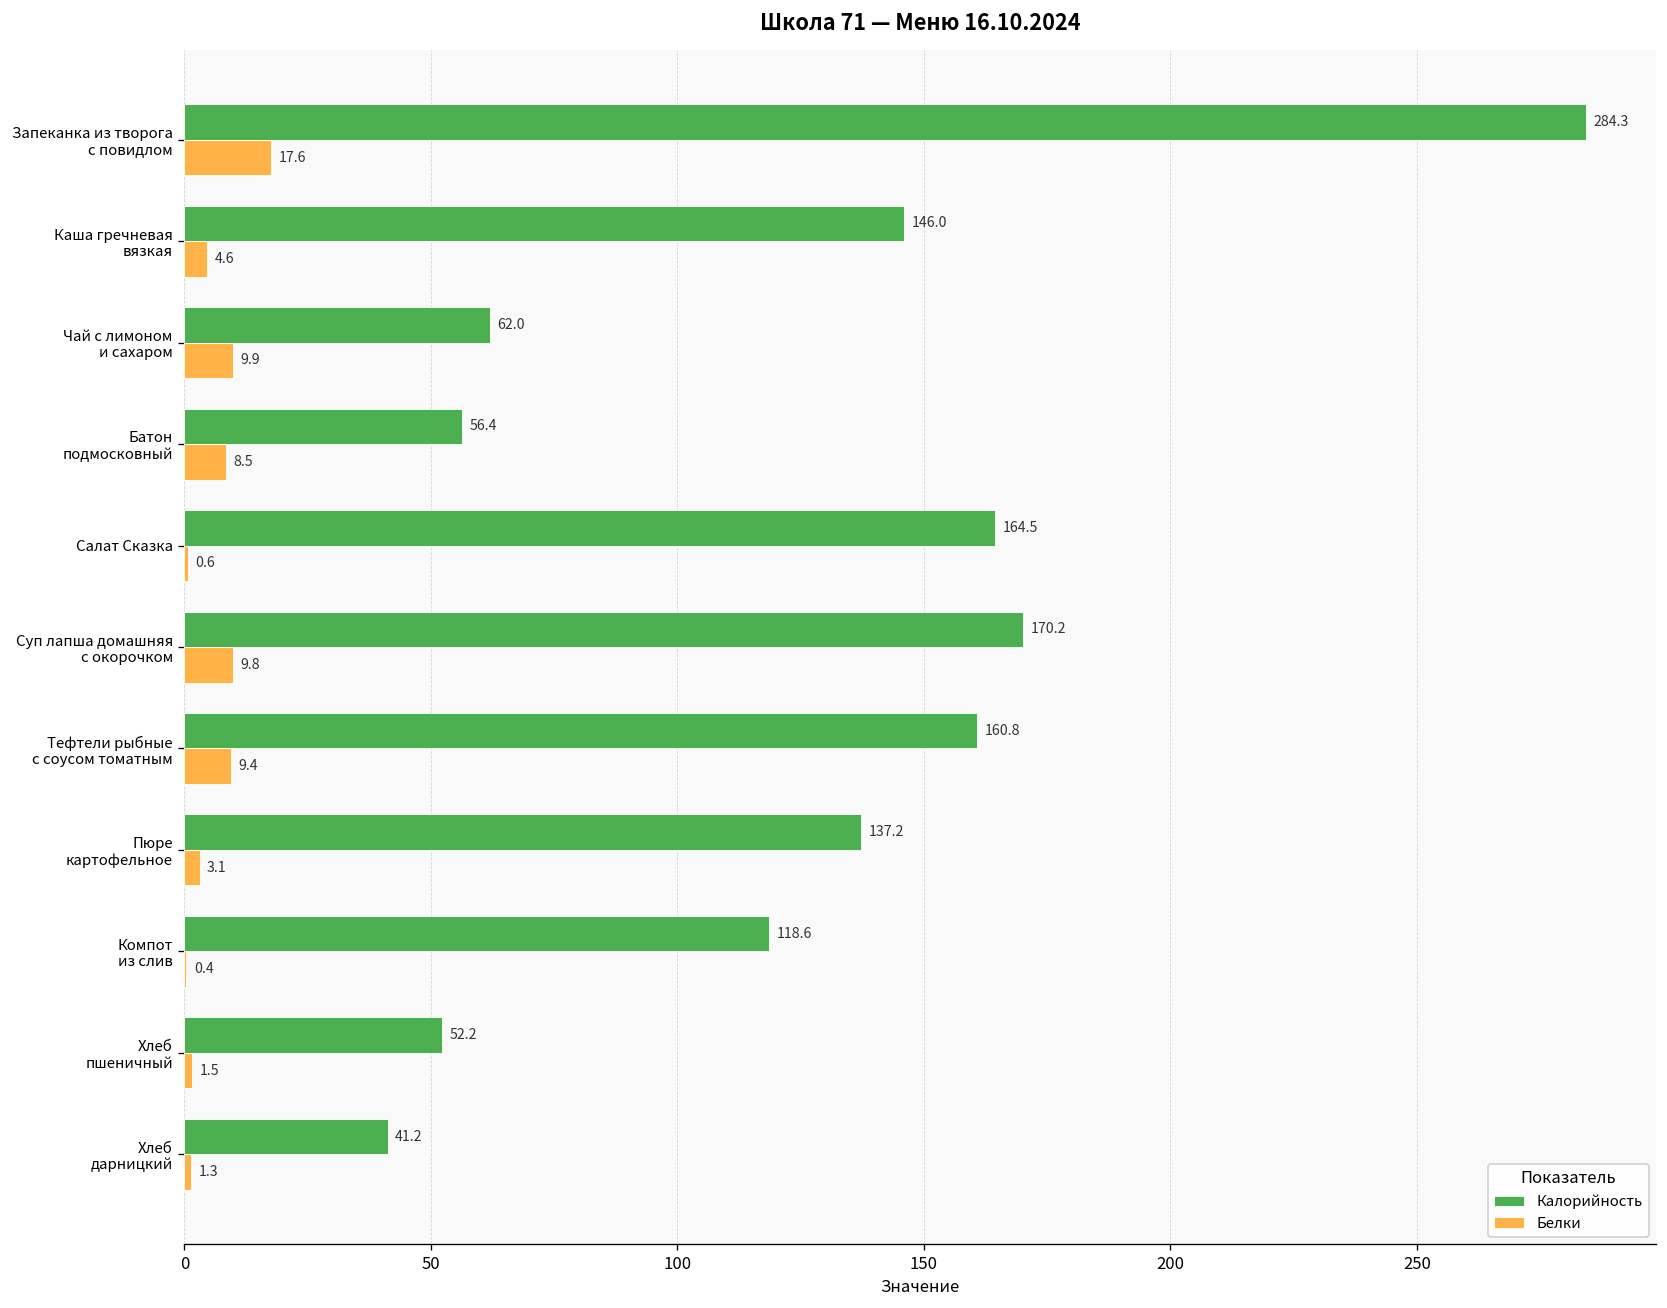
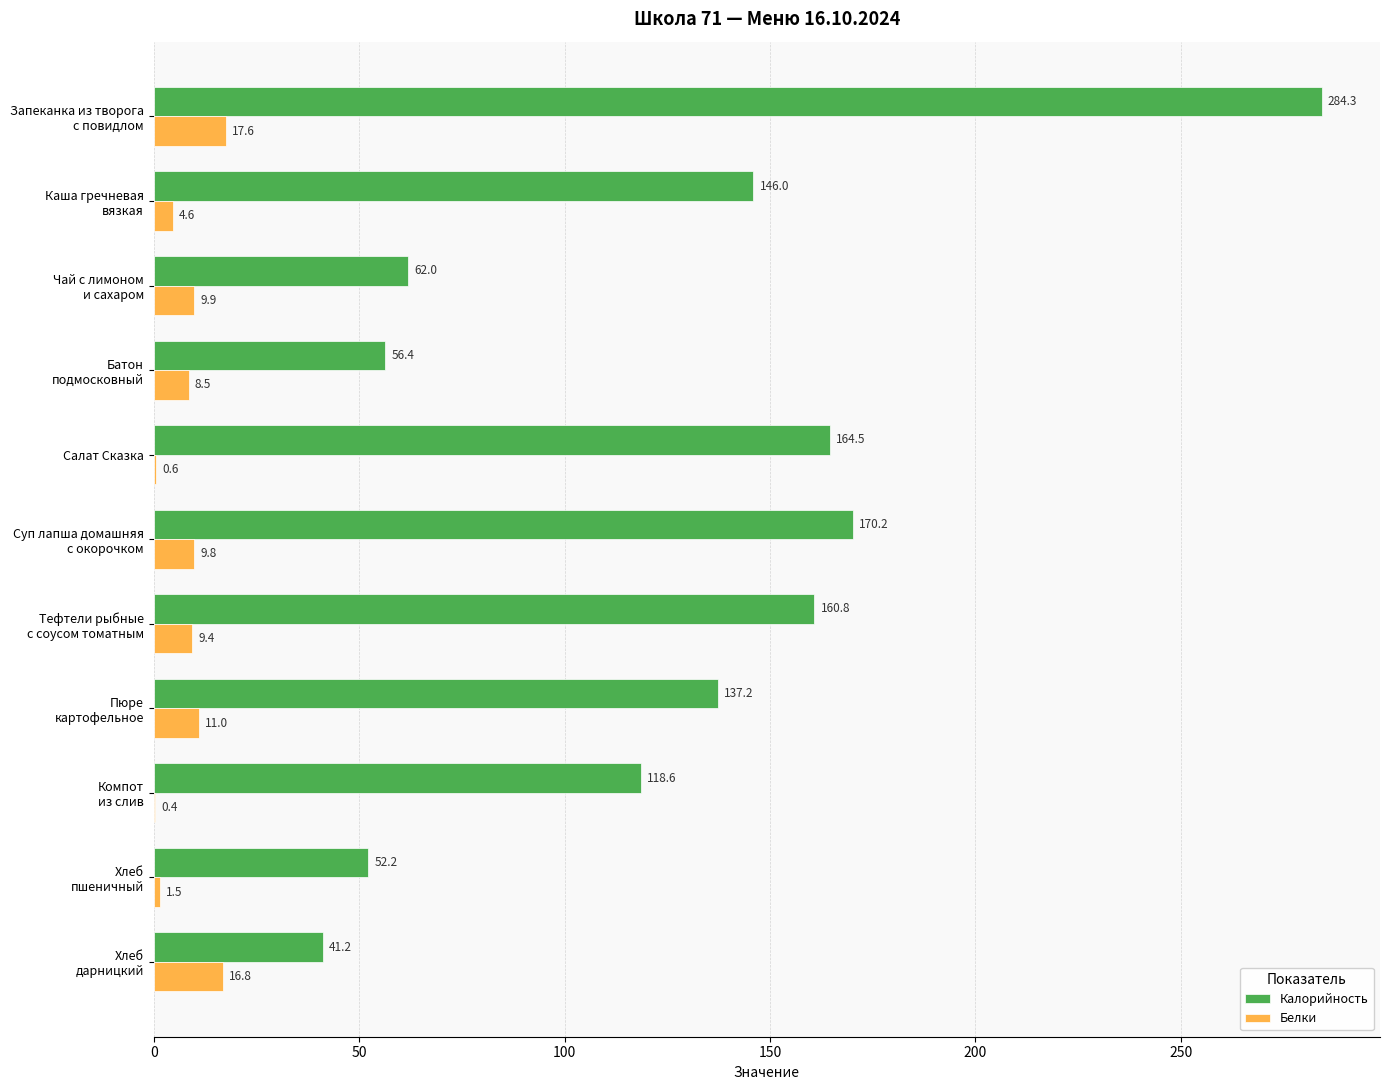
Белки, Пюре картофельное: 3.1 -> 11.0
Белки, Хлеб дарницкий: 1.3 -> 16.8
